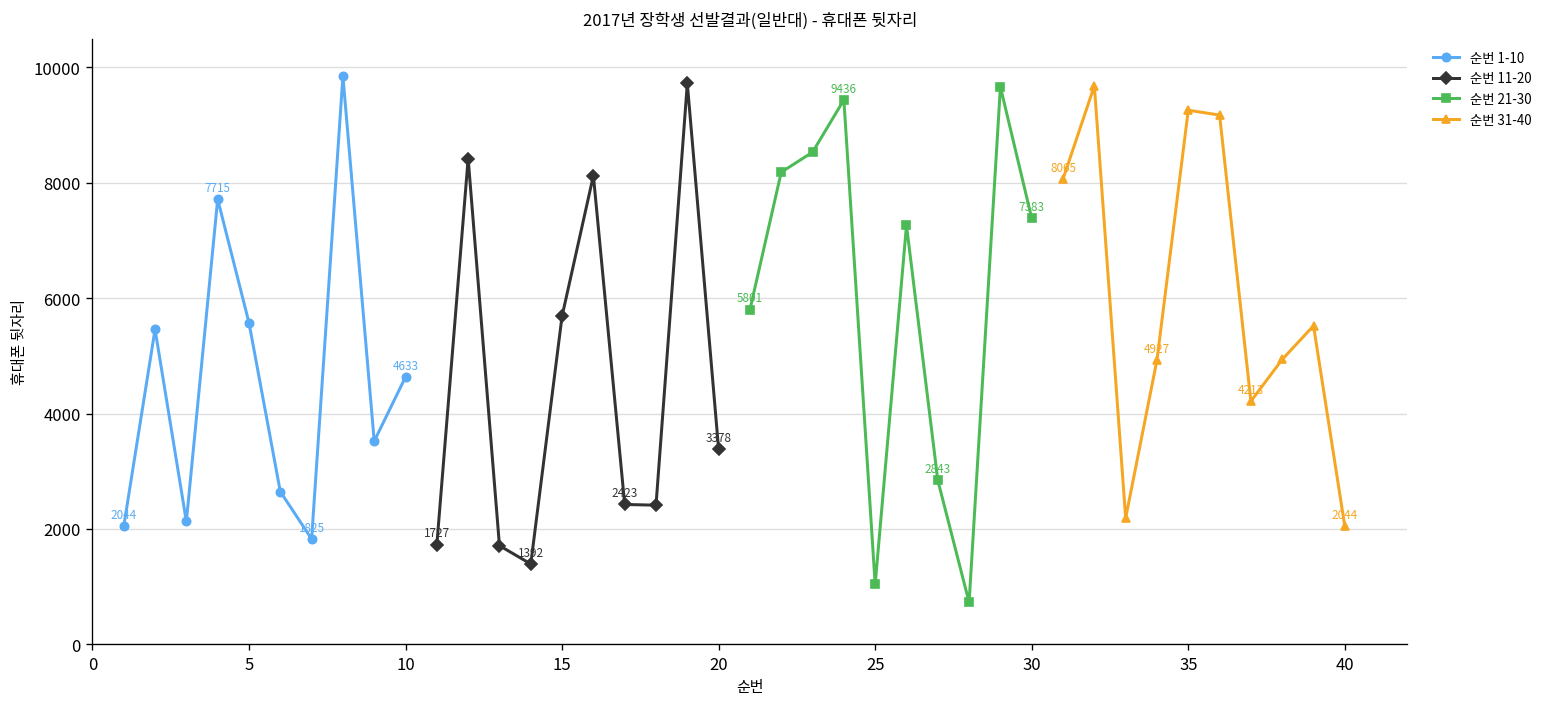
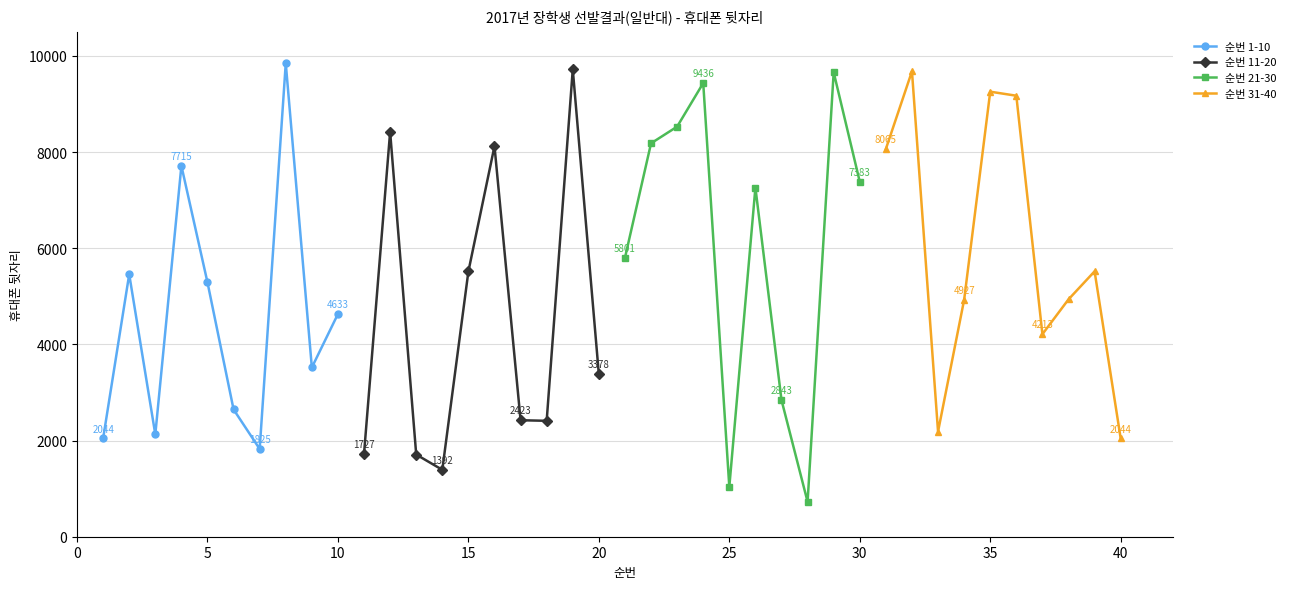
순번 1-10, 5: 5600 -> 5300
순번 11-20, 15: 5700 -> 5500
